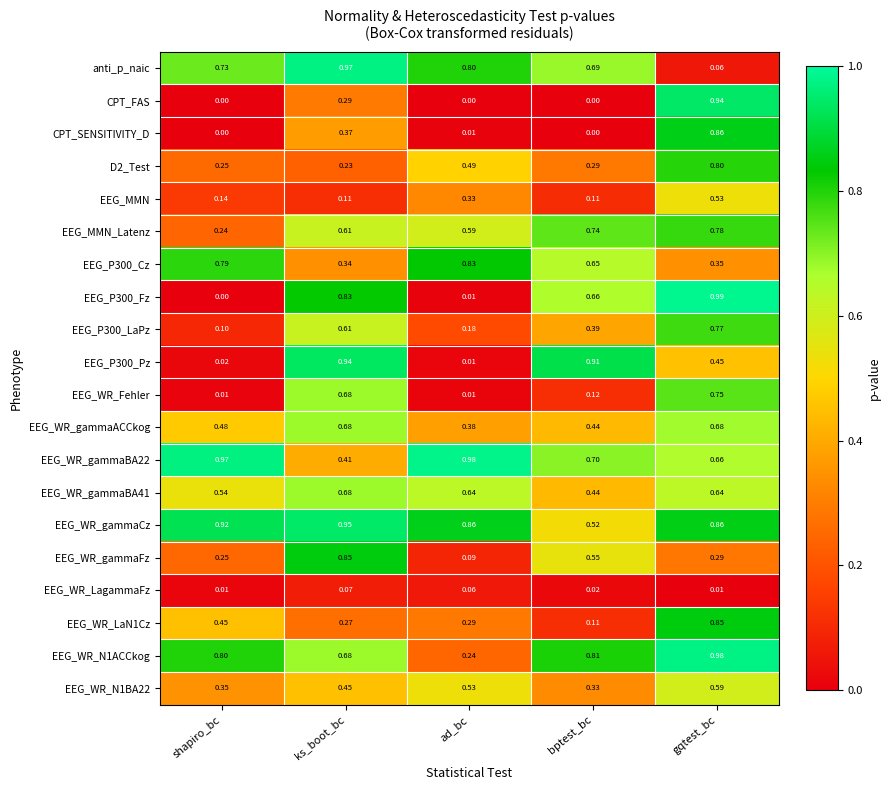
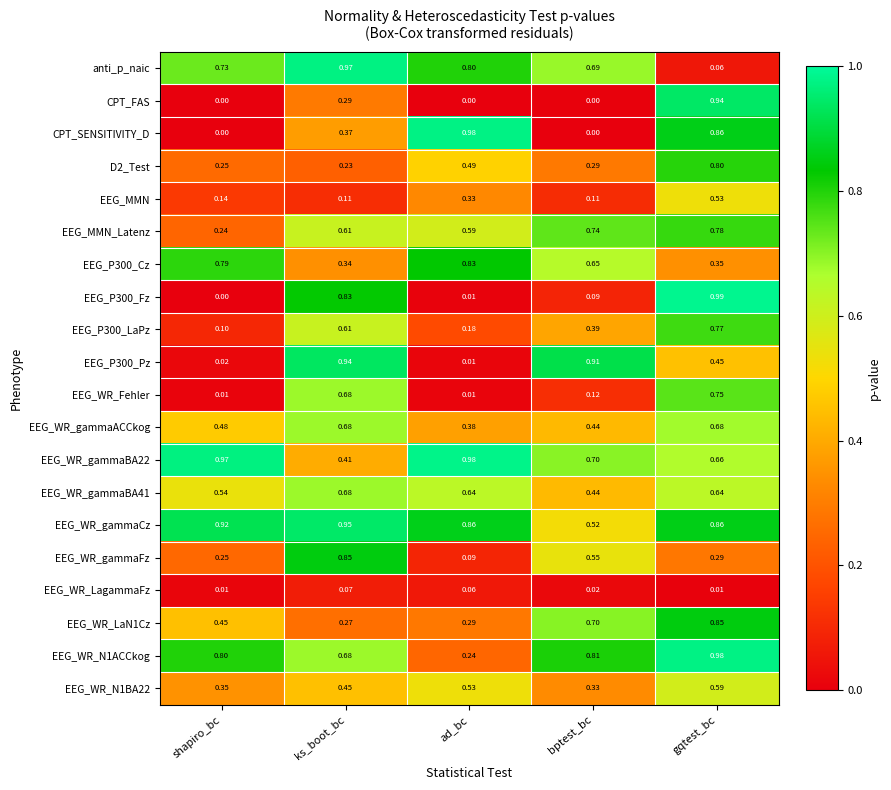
CPT_SENSITIVITY_D, ad_bc: 0.01 -> 0.98
EEG_P300_Fz, bptest_bc: 0.66 -> 0.09
EEG_WR_LaN1Cz, bptest_bc: 0.11 -> 0.70
